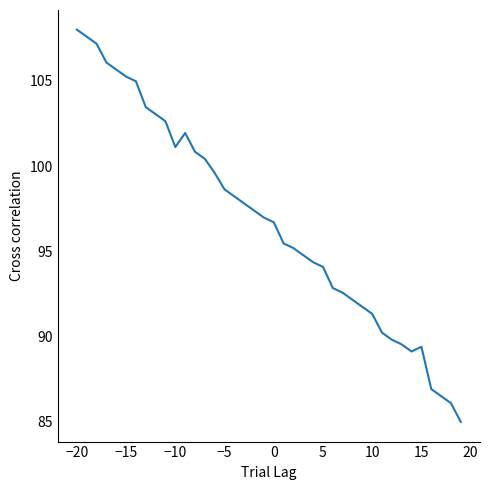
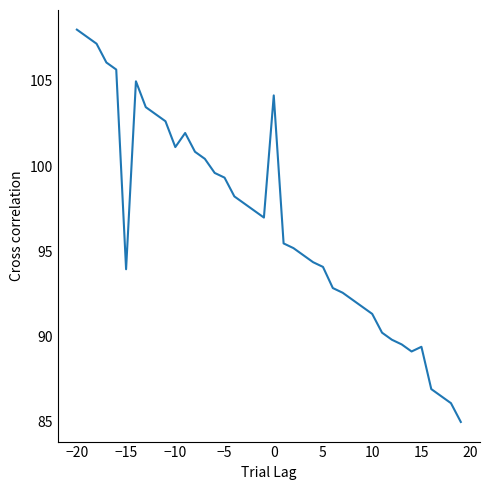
−15: 105.2 -> 94.0
−5: 98.6 -> 99.3
0: 96.7 -> 104.1
